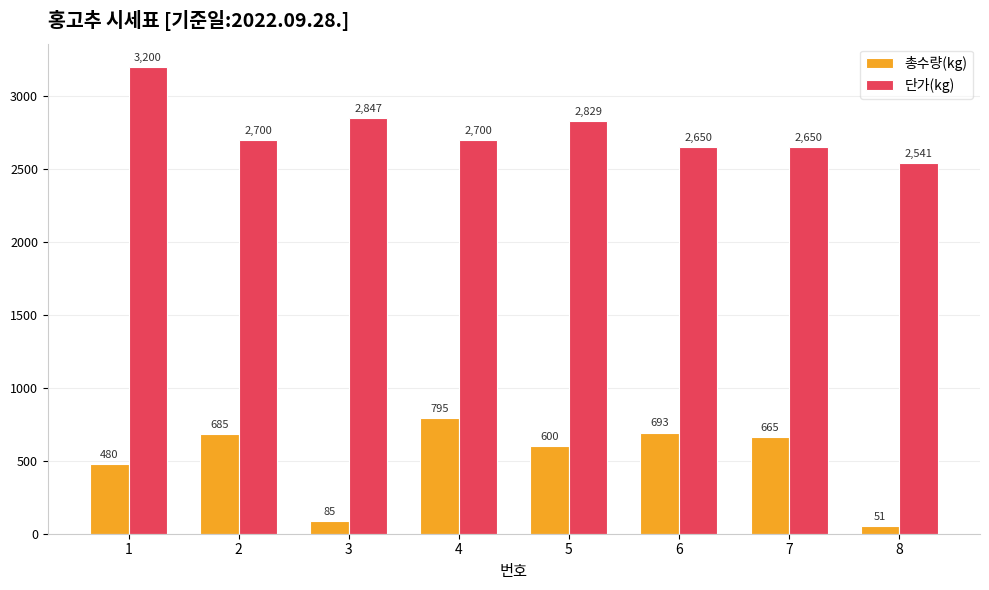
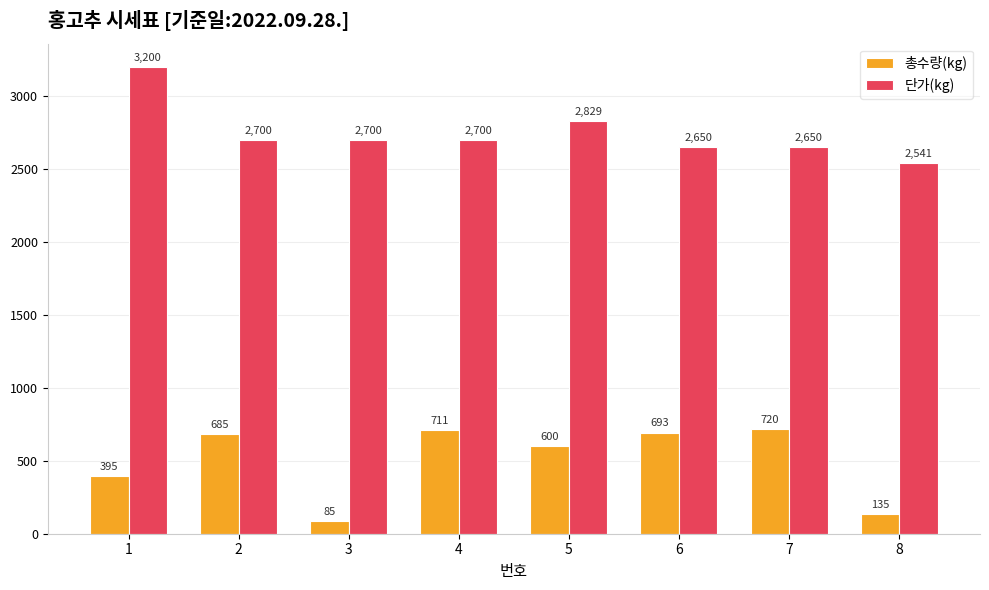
총수량(kg), 1: 480 -> 395
단가(kg), 3: 2,847 -> 2,700
총수량(kg), 4: 795 -> 711
총수량(kg), 7: 665 -> 720
총수량(kg), 8: 51 -> 135
